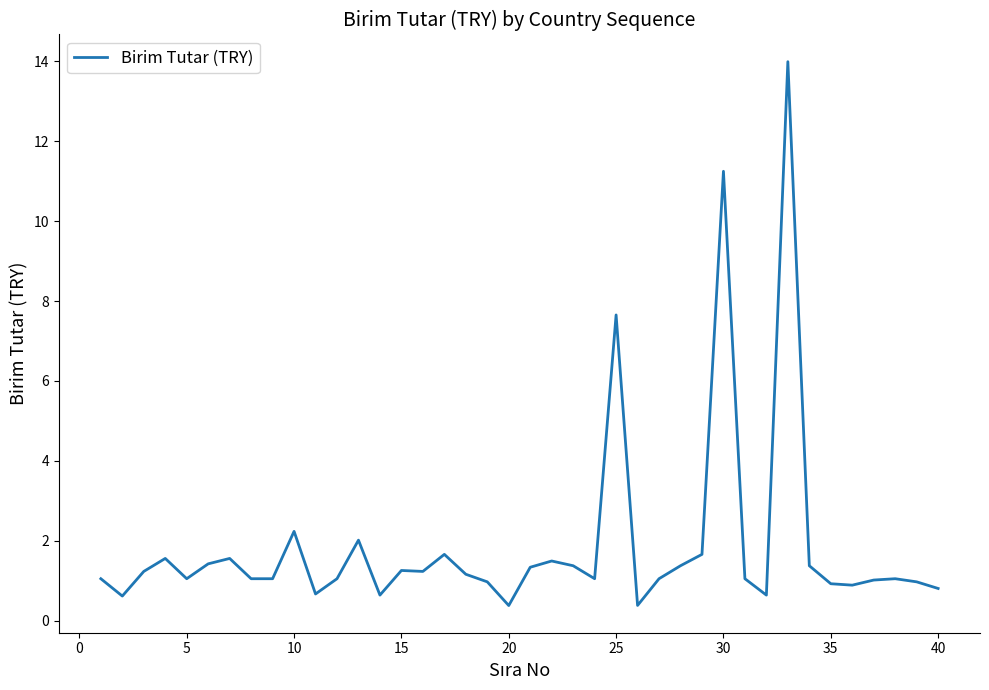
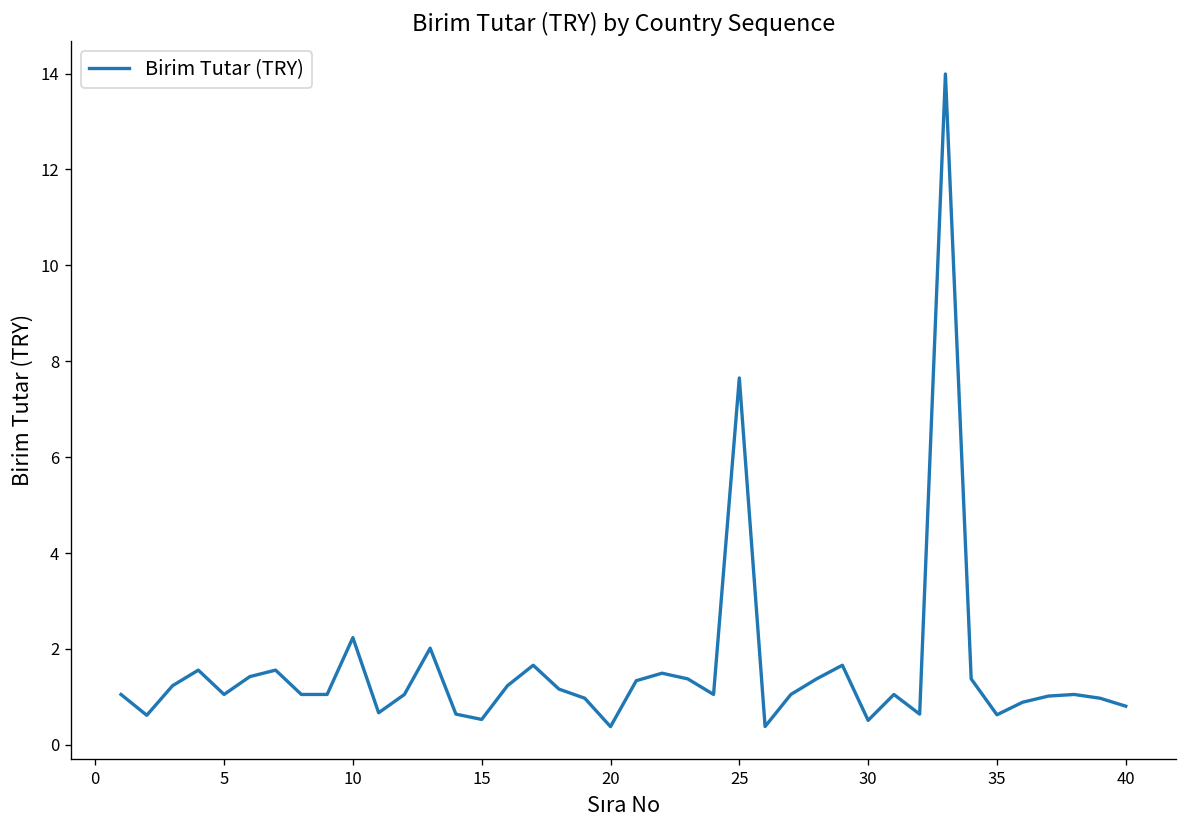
15: 1.3 -> 0.5
30: 11.2 -> 0.5
35: 0.9 -> 0.6
